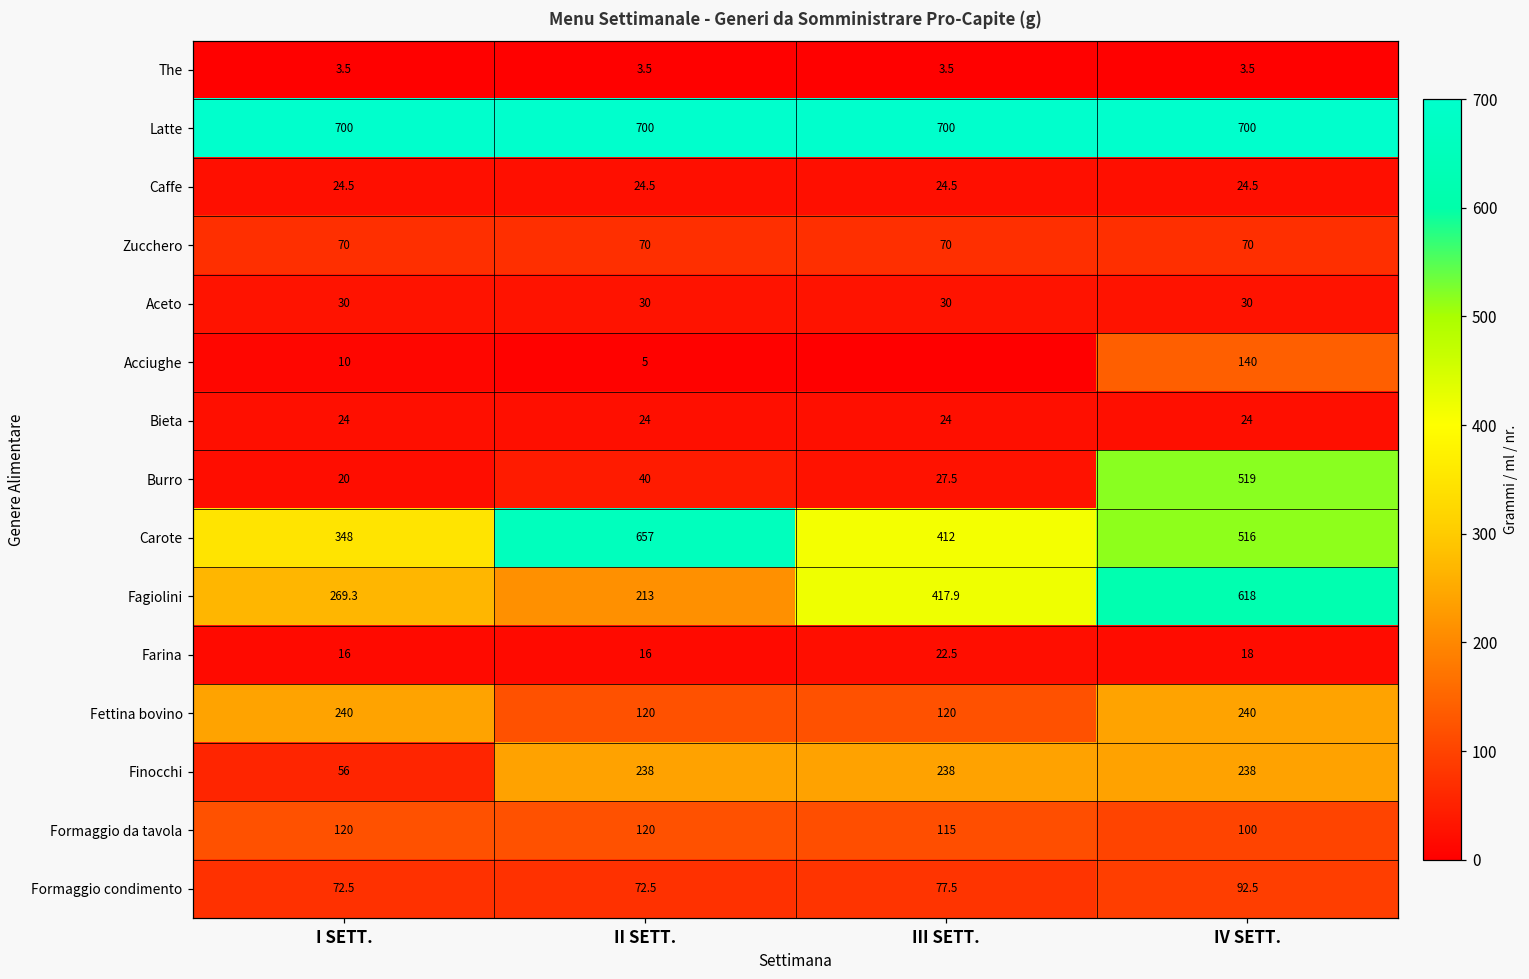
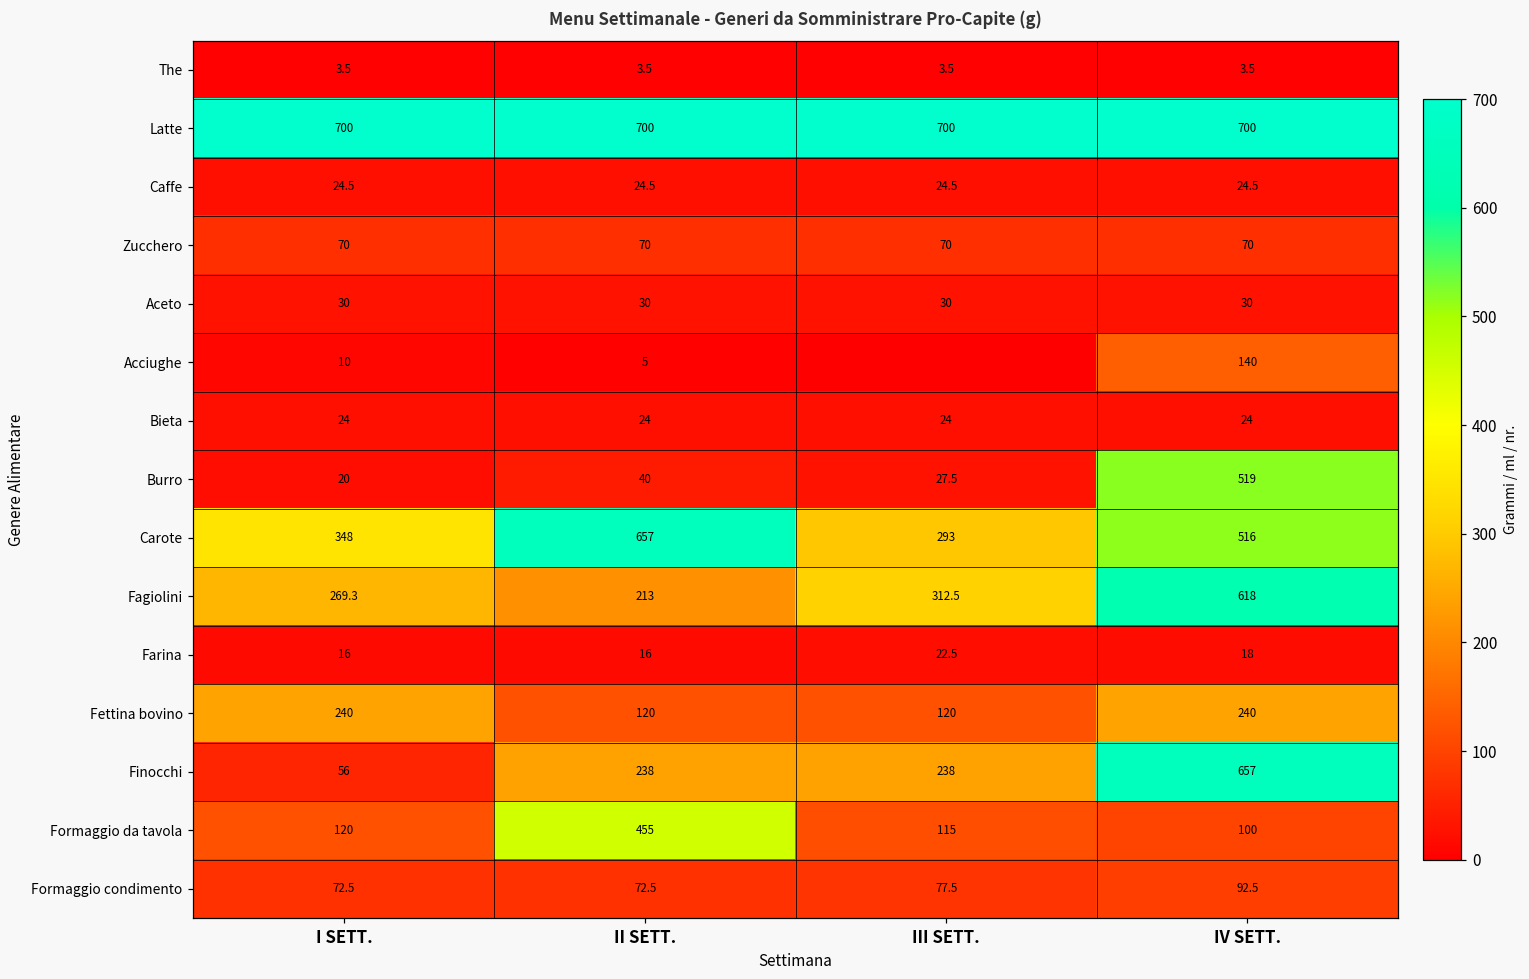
Carote, III SETT.: 412 -> 293
Fagiolini, III SETT.: 417.9 -> 312.5
Finocchi, IV SETT.: 238 -> 657
Formaggio da tavola, II SETT.: 120 -> 455
